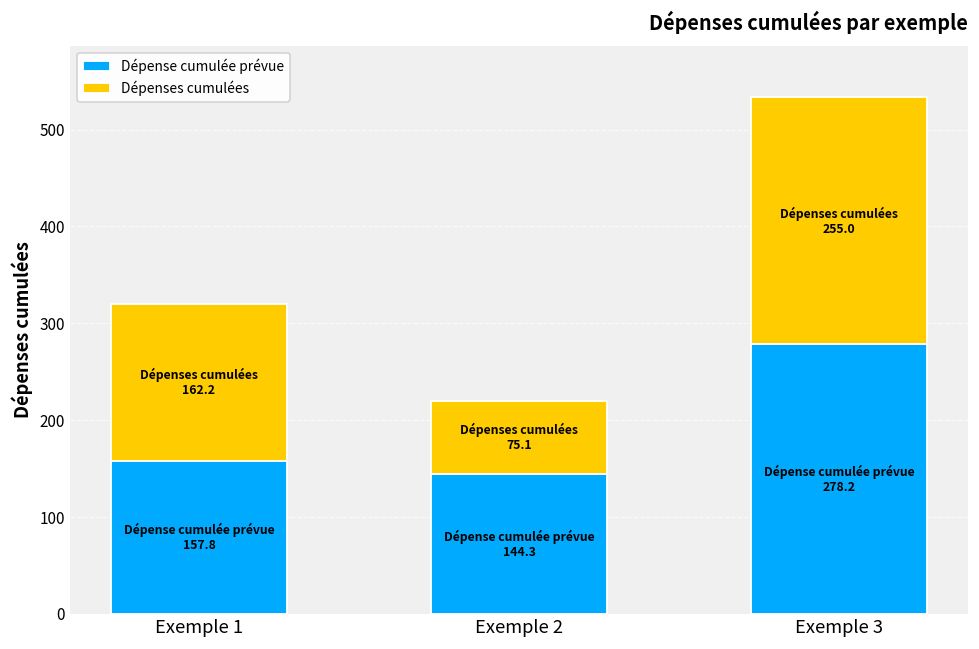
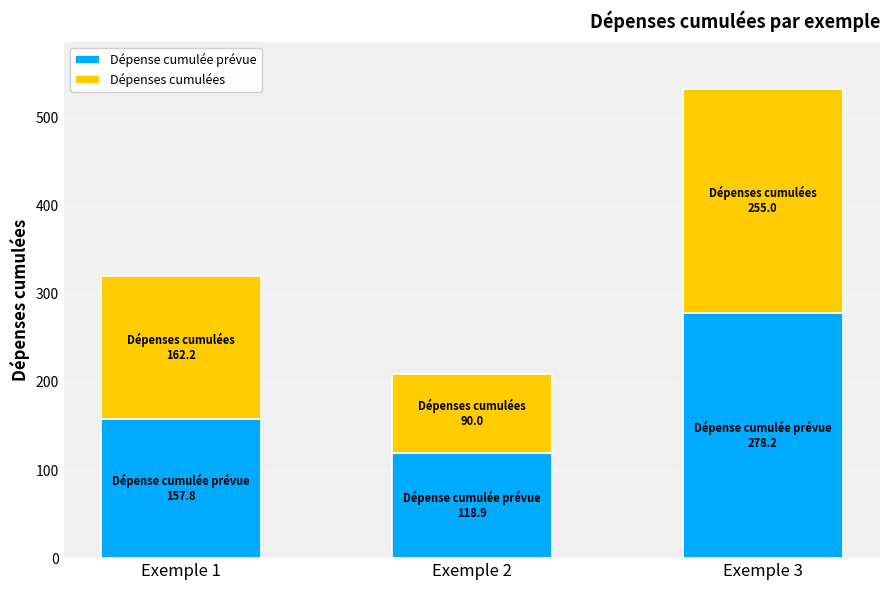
Dépense cumulée prévue, Exemple 2: 144.3 -> 118.9
Dépenses cumulées, Exemple 2: 75.1 -> 90.0
